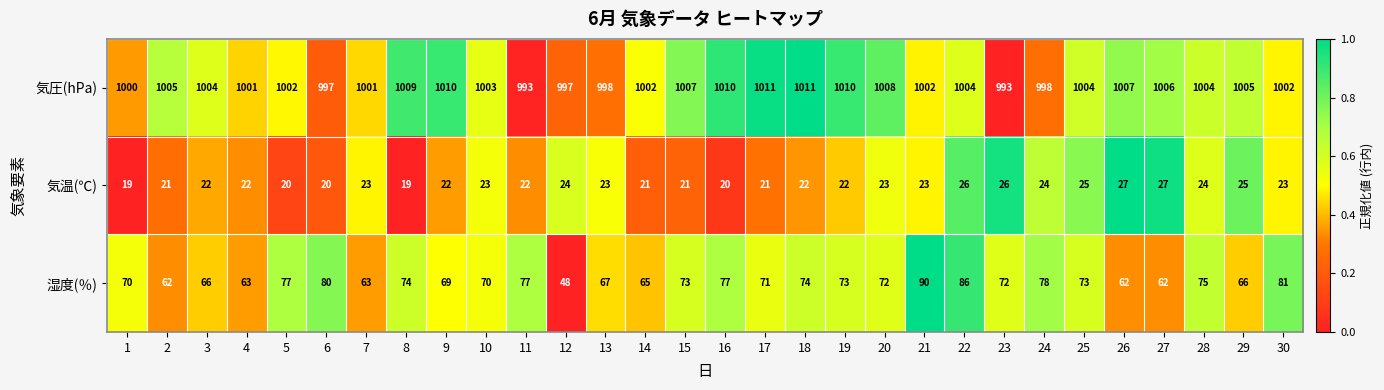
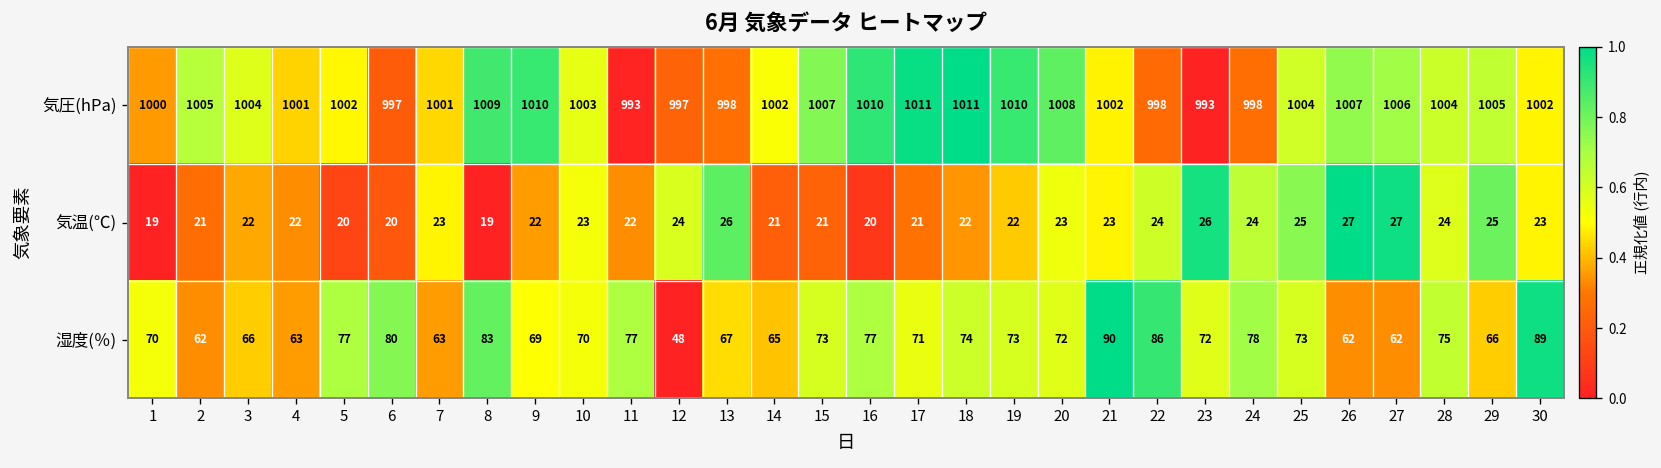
気圧(hPa), 22: 1004 -> 998
気温(℃), 13: 23 -> 26
気温(℃), 22: 26 -> 24
湿度(％), 8: 74 -> 83
湿度(％), 30: 81 -> 89
